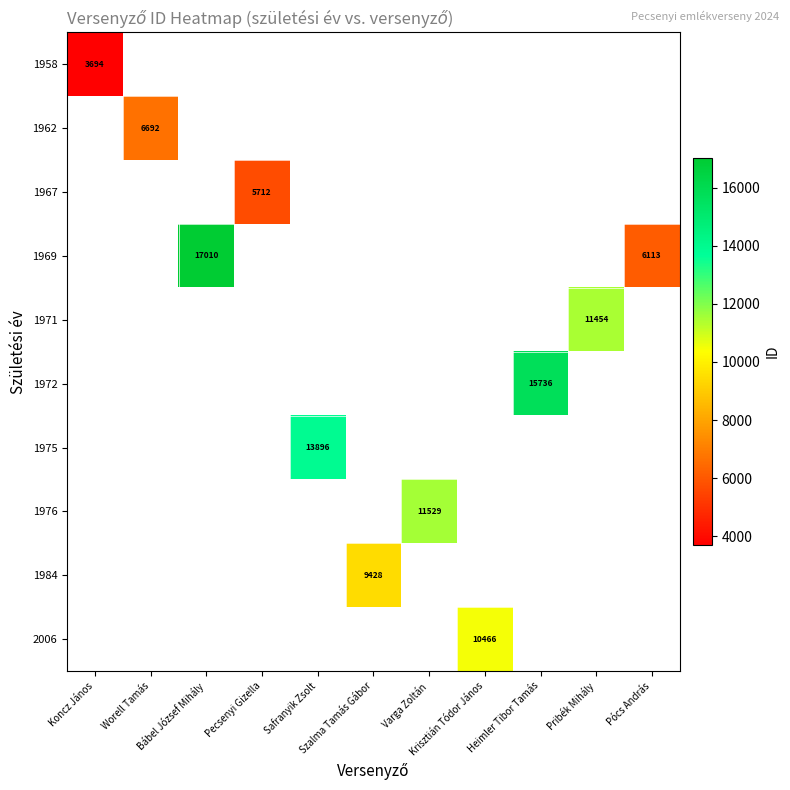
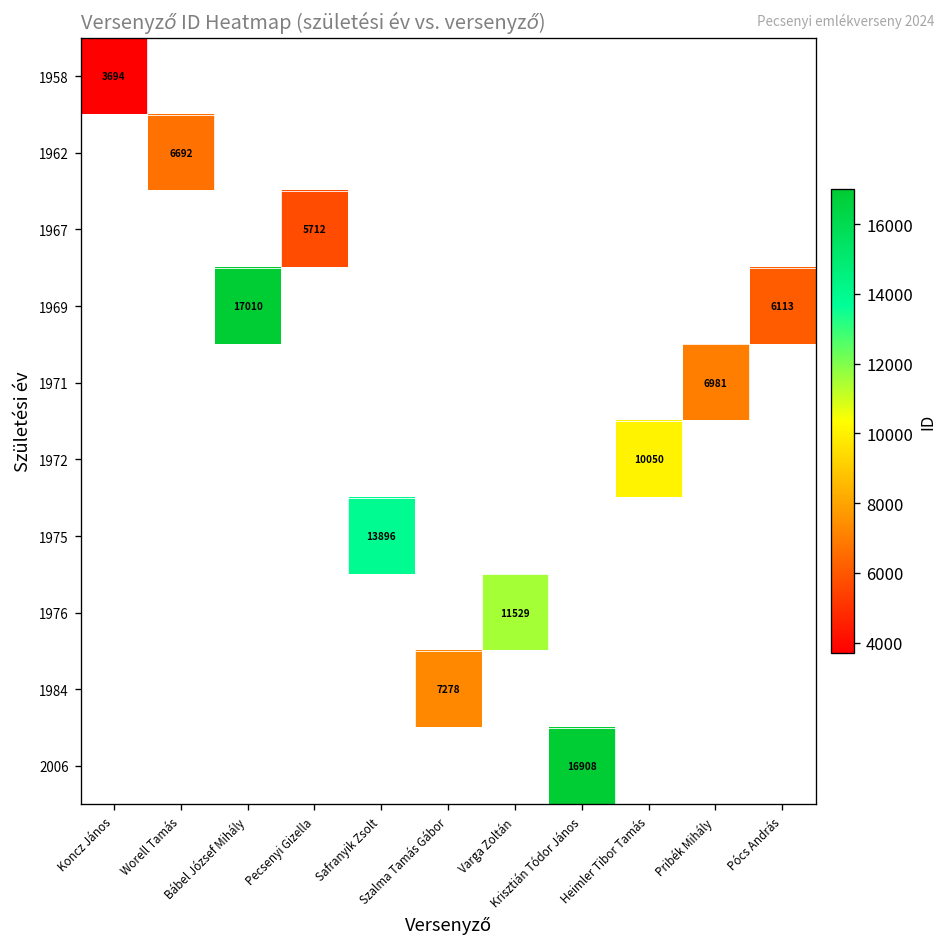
1971, Pribék Mihály: 11454 -> 6981
1972, Heimler Tibor Tamás: 15736 -> 10050
1984, Szalma Tamás Gábor: 9428 -> 7278
2006, Krisztián Tódor János: 10466 -> 16908
